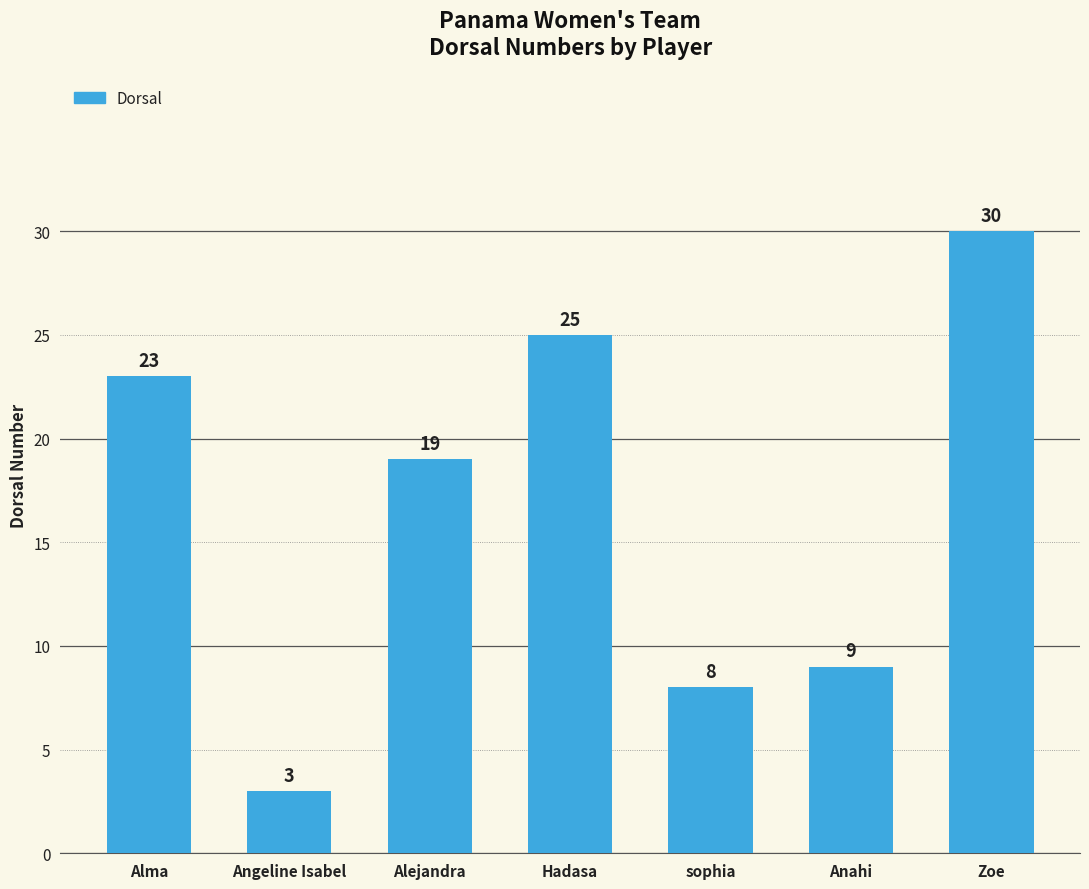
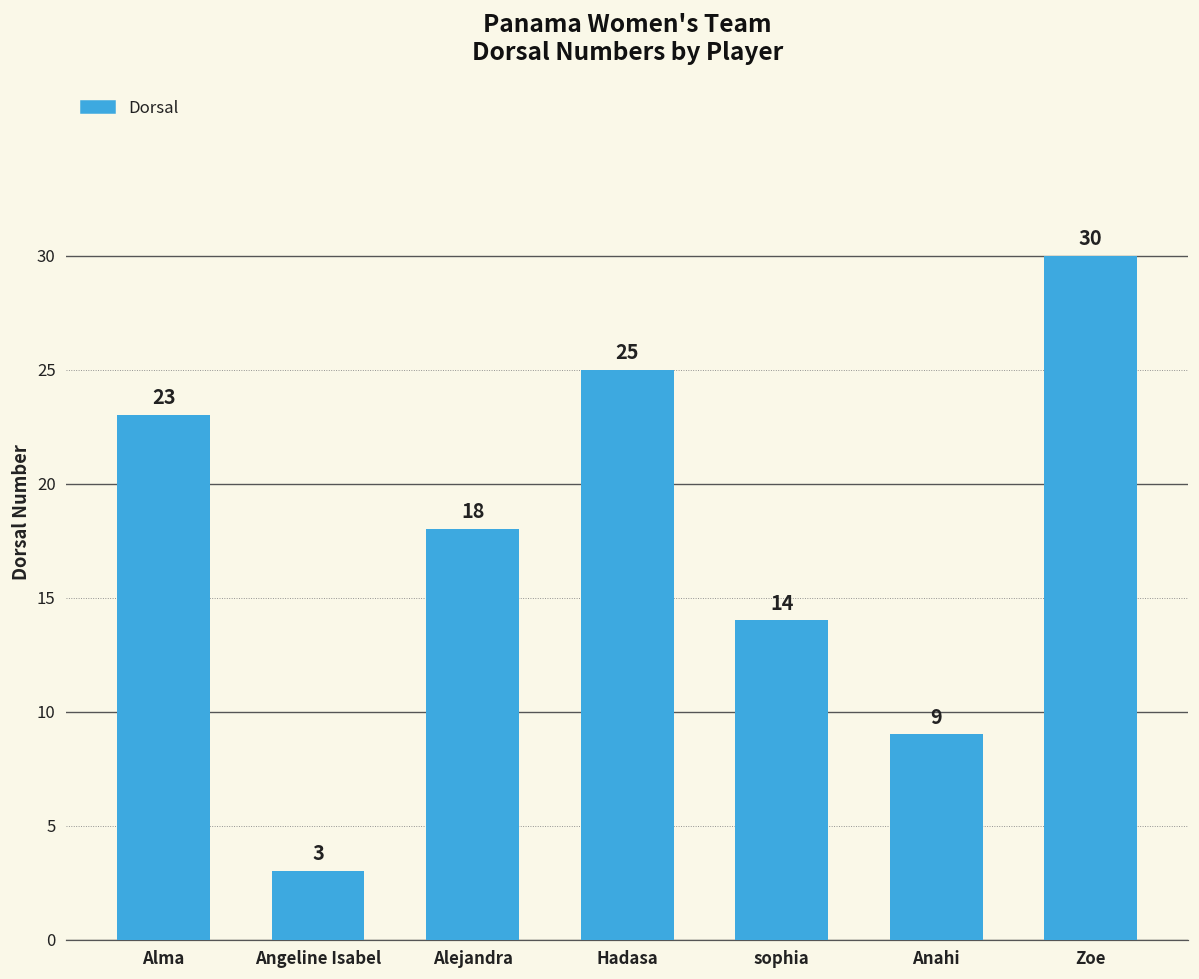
Alejandra: 19 -> 18
sophia: 8 -> 14
